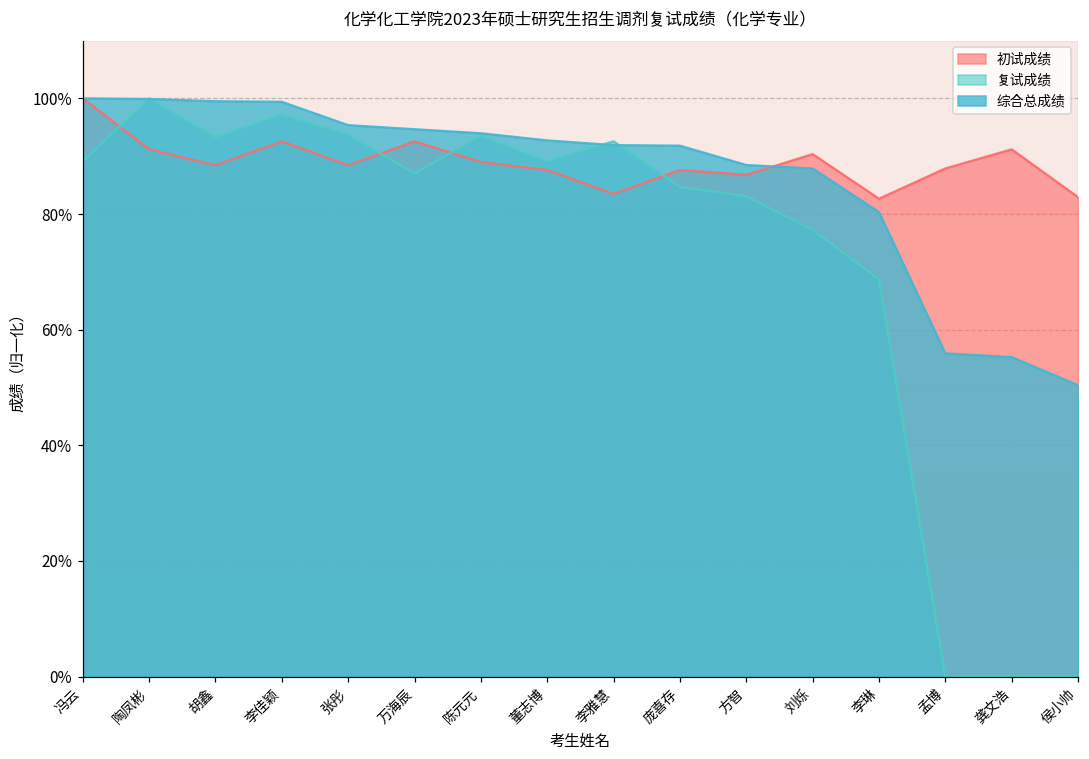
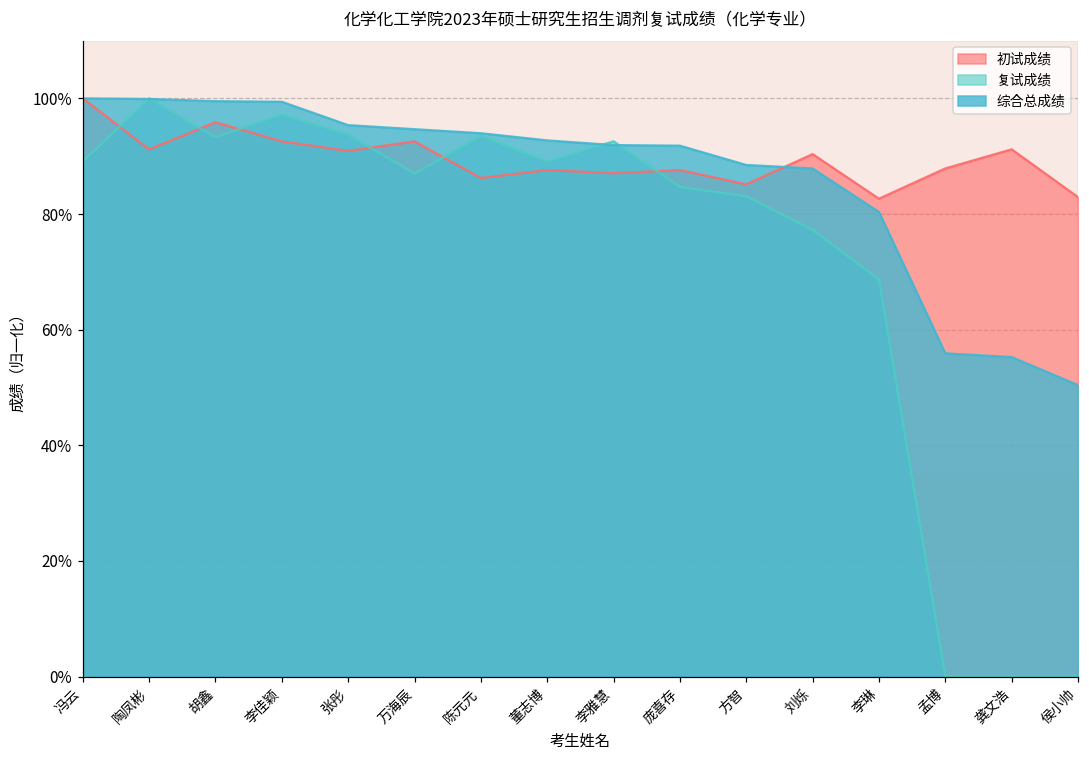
初试成绩, 胡鑫: 88% -> 96%
初试成绩, 张彤: 88% -> 91%
初试成绩, 陈元元: 89% -> 86%
初试成绩, 李雅慧: 83% -> 87%
初试成绩, 方智: 87% -> 85%
